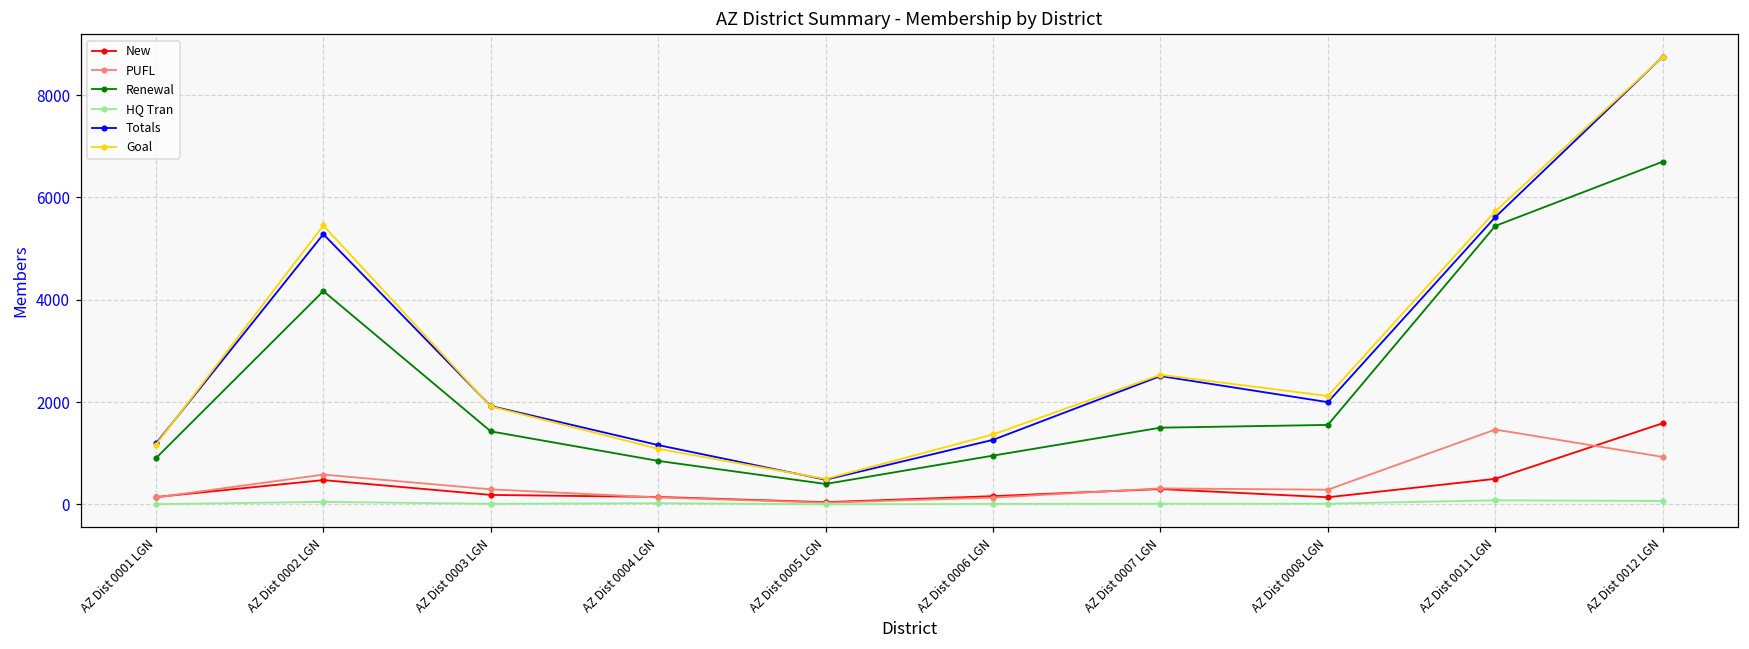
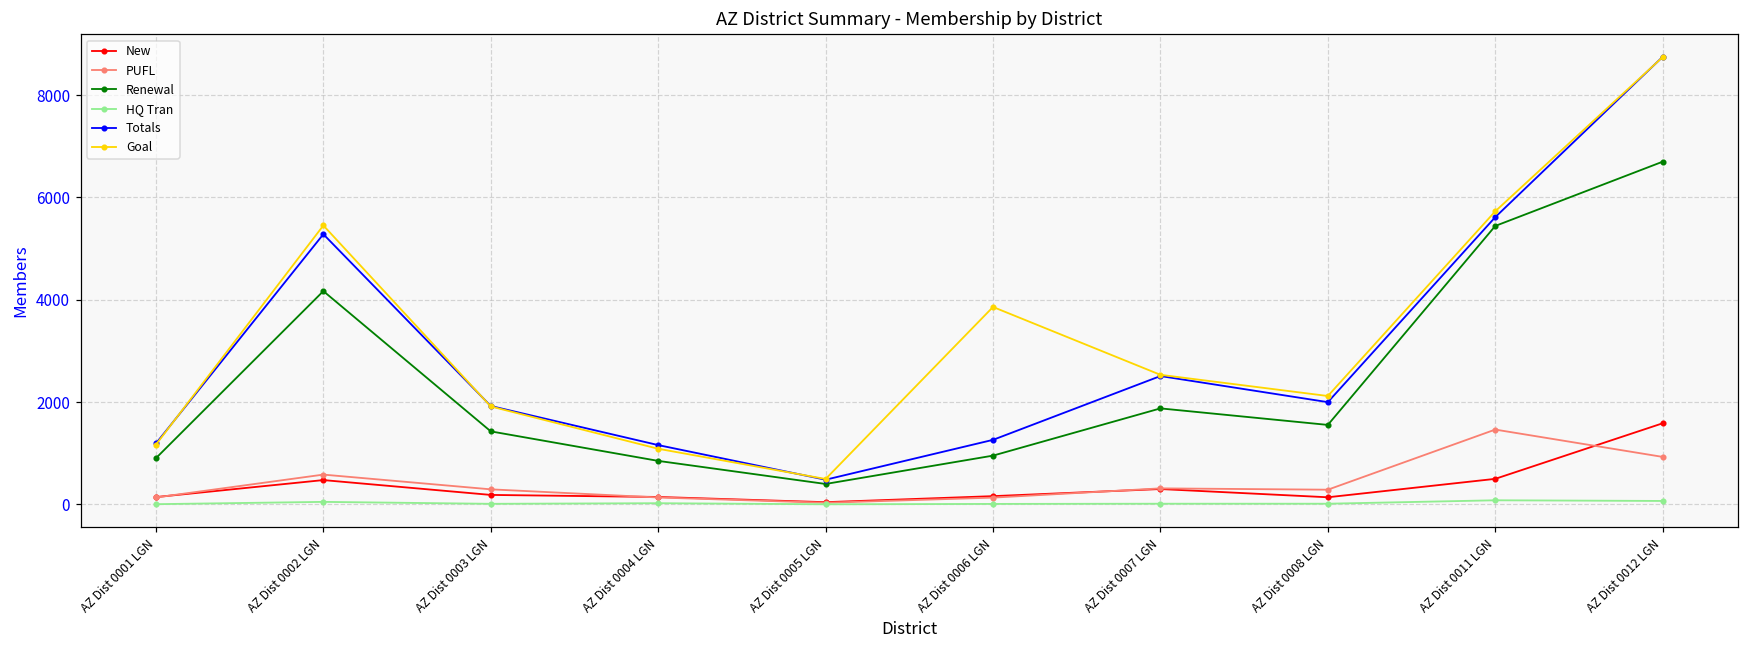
Goal, AZ Dist 0006 LGN: 1400 -> 3900
Renewal, AZ Dist 0007 LGN: 1500 -> 1900
